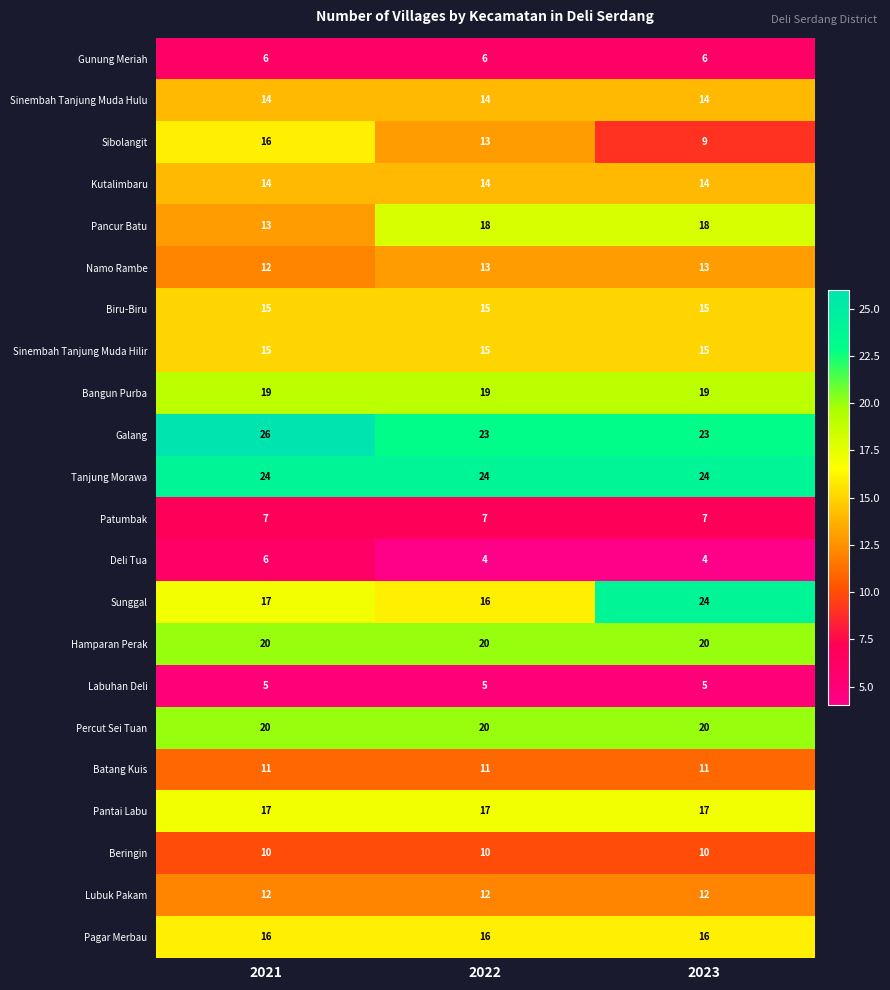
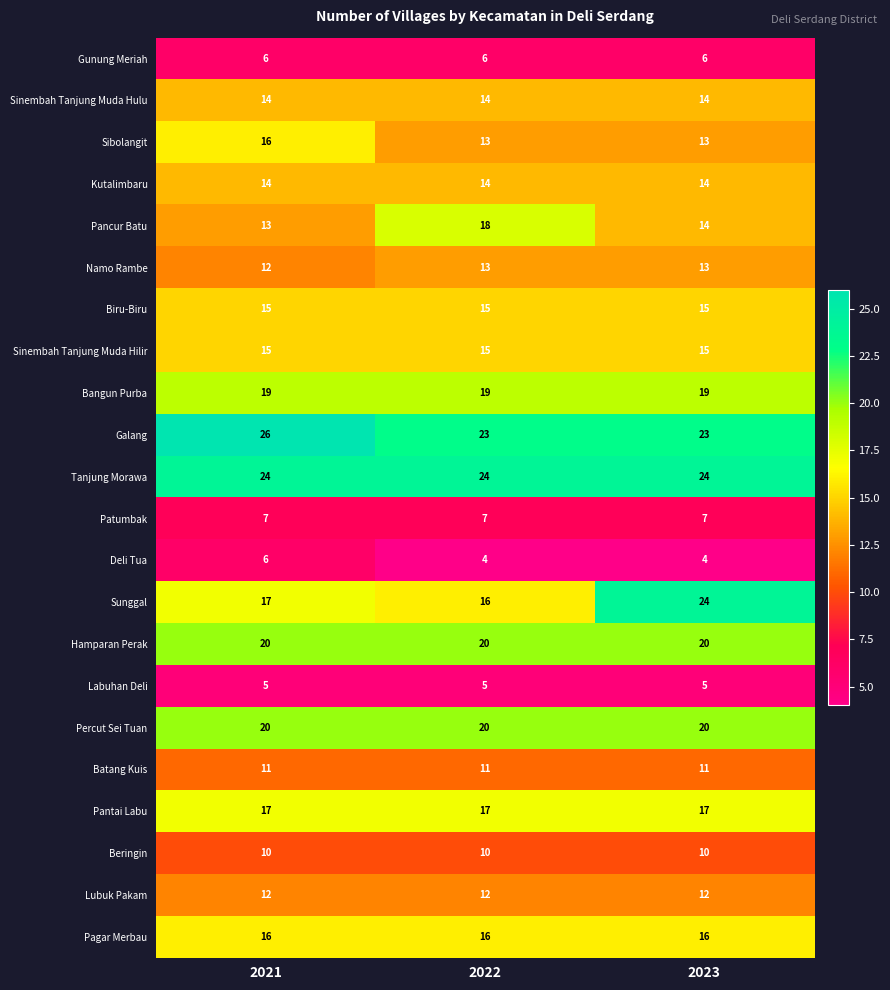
Sibolangit, 2023: 9 -> 13
Pancur Batu, 2023: 18 -> 14
